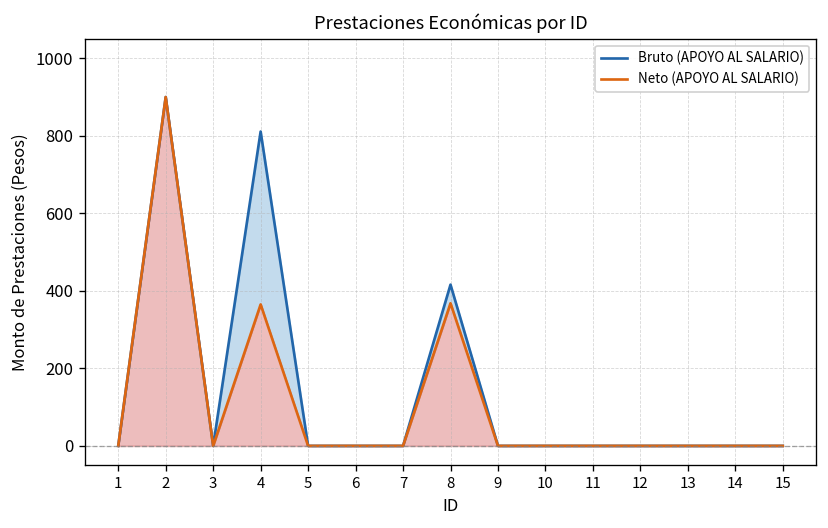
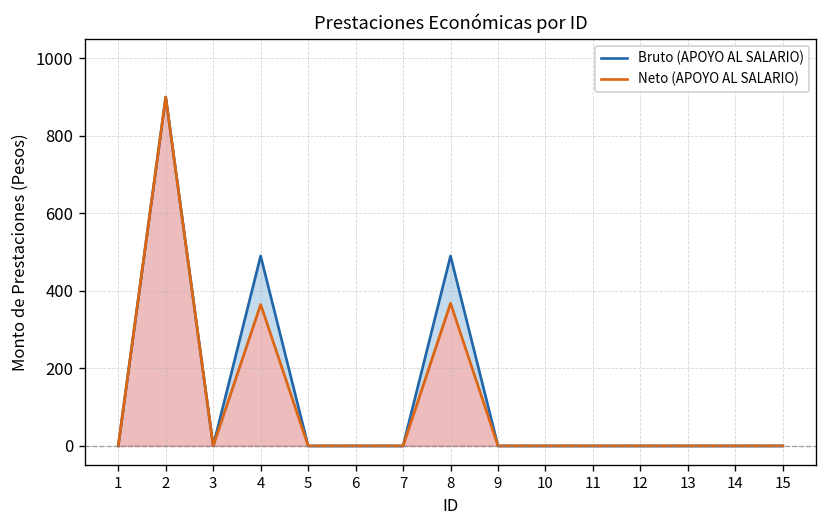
Bruto (APOYO AL SALARIO), 4: 810 -> 490
Bruto (APOYO AL SALARIO), 8: 420 -> 490
